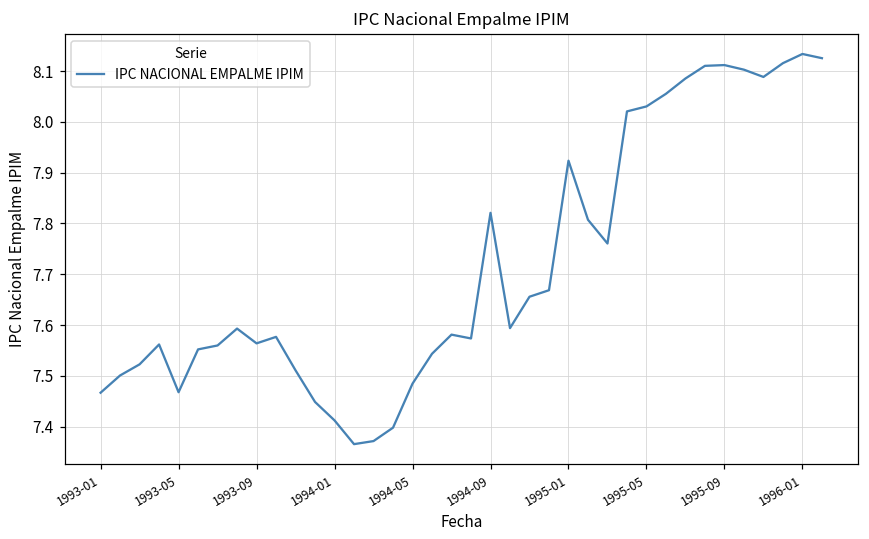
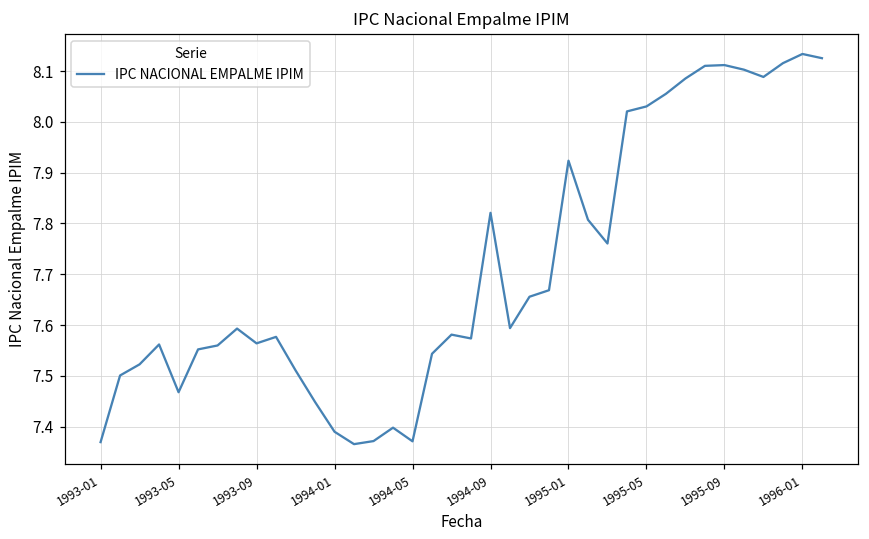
1993-01: 7.47 -> 7.37
1994-01: 7.41 -> 7.39
1994-05: 7.48 -> 7.37
